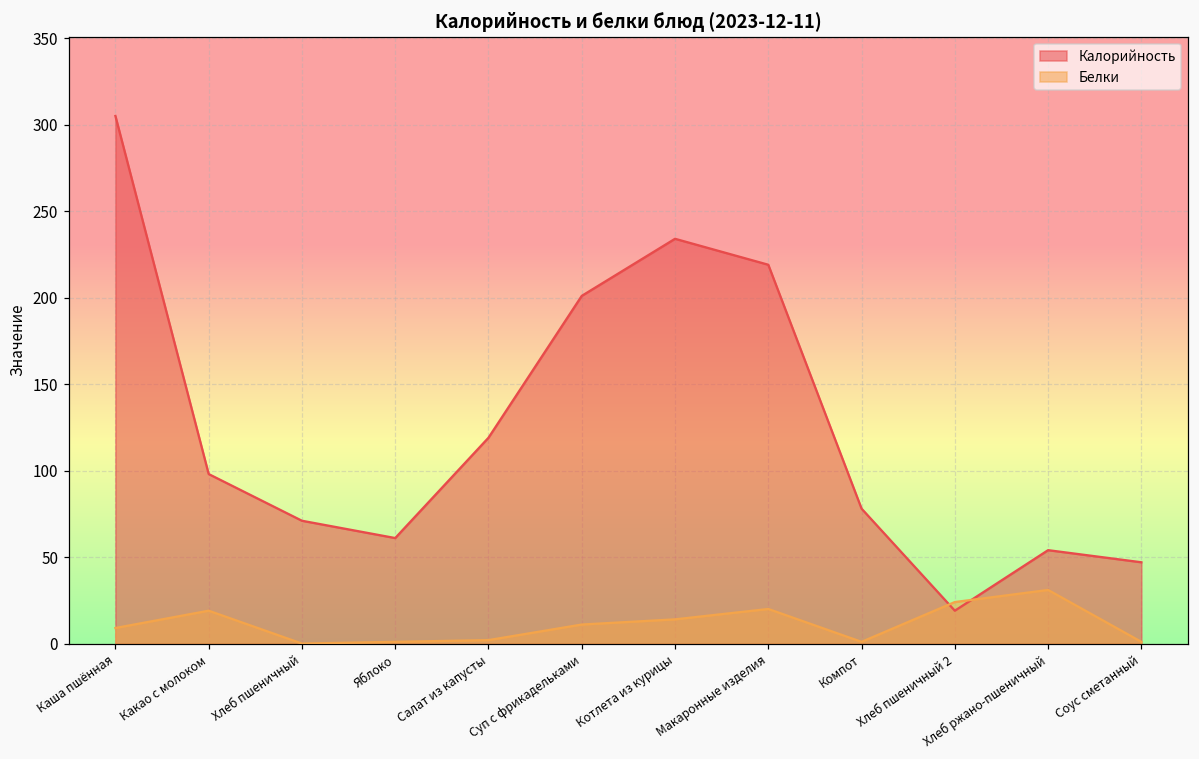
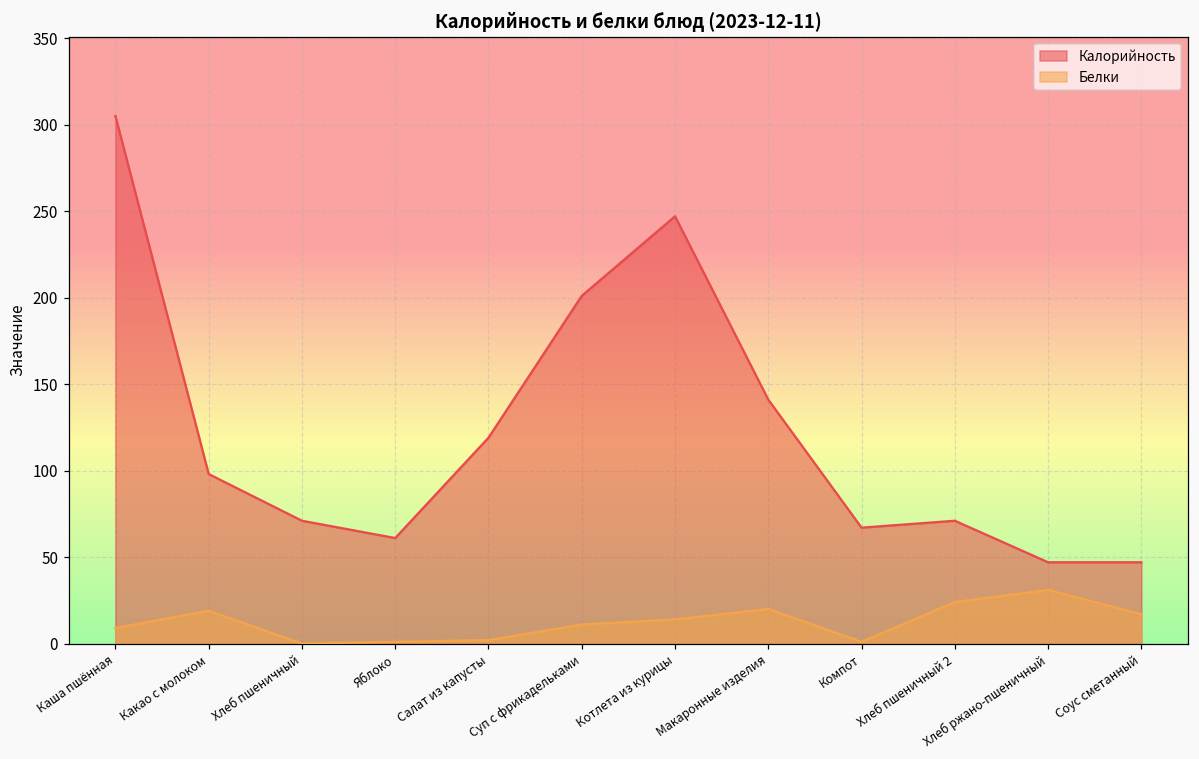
Калорийность, Котлета из курицы: 234 -> 247
Калорийность, Макаронные изделия: 219 -> 141
Калорийность, Компот: 78 -> 67
Калорийность, Хлеб пшеничный 2: 19 -> 71
Калорийность, Хлеб ржано-пшеничный: 54 -> 47
Белки, Соус сметанный: 1 -> 17
